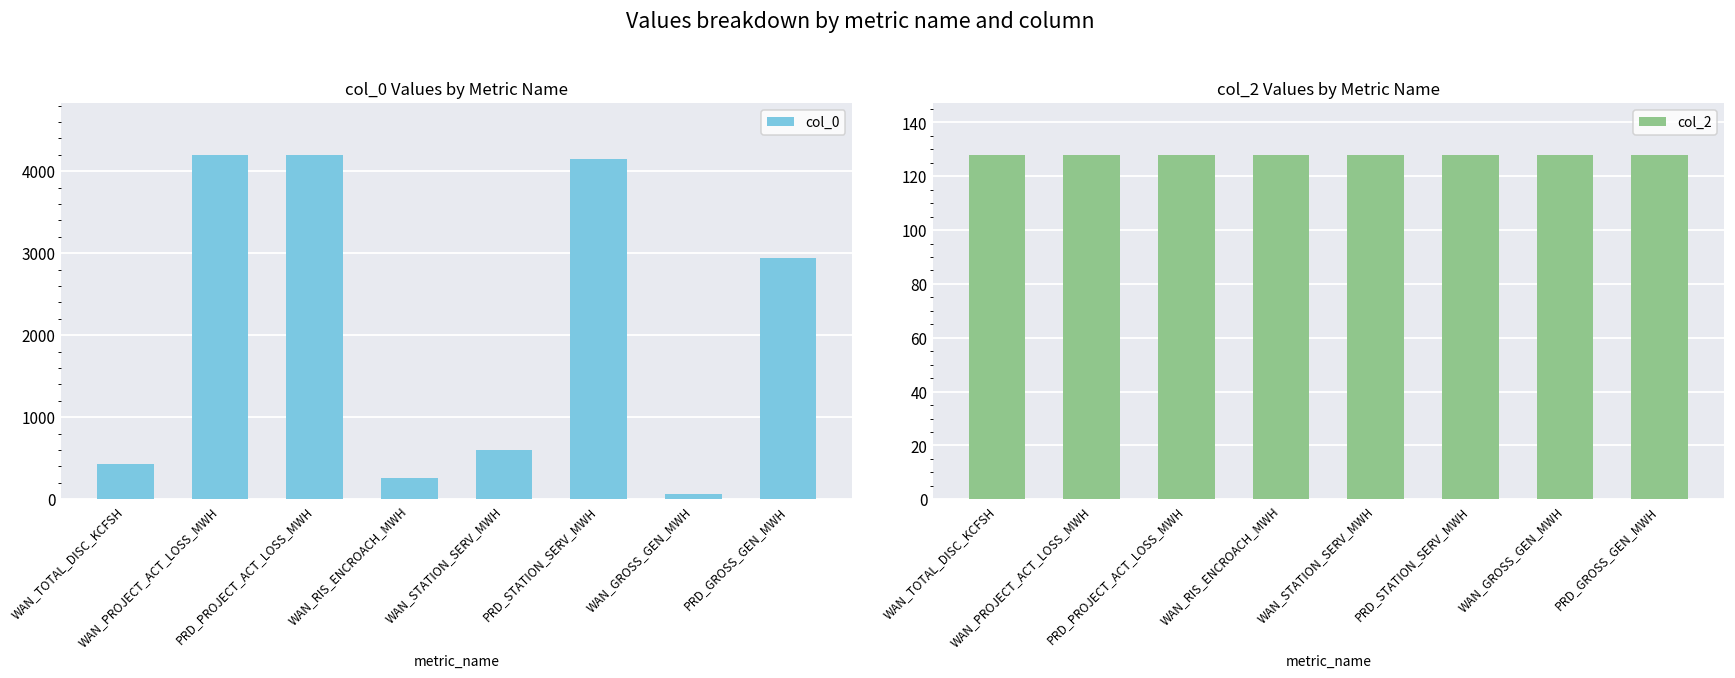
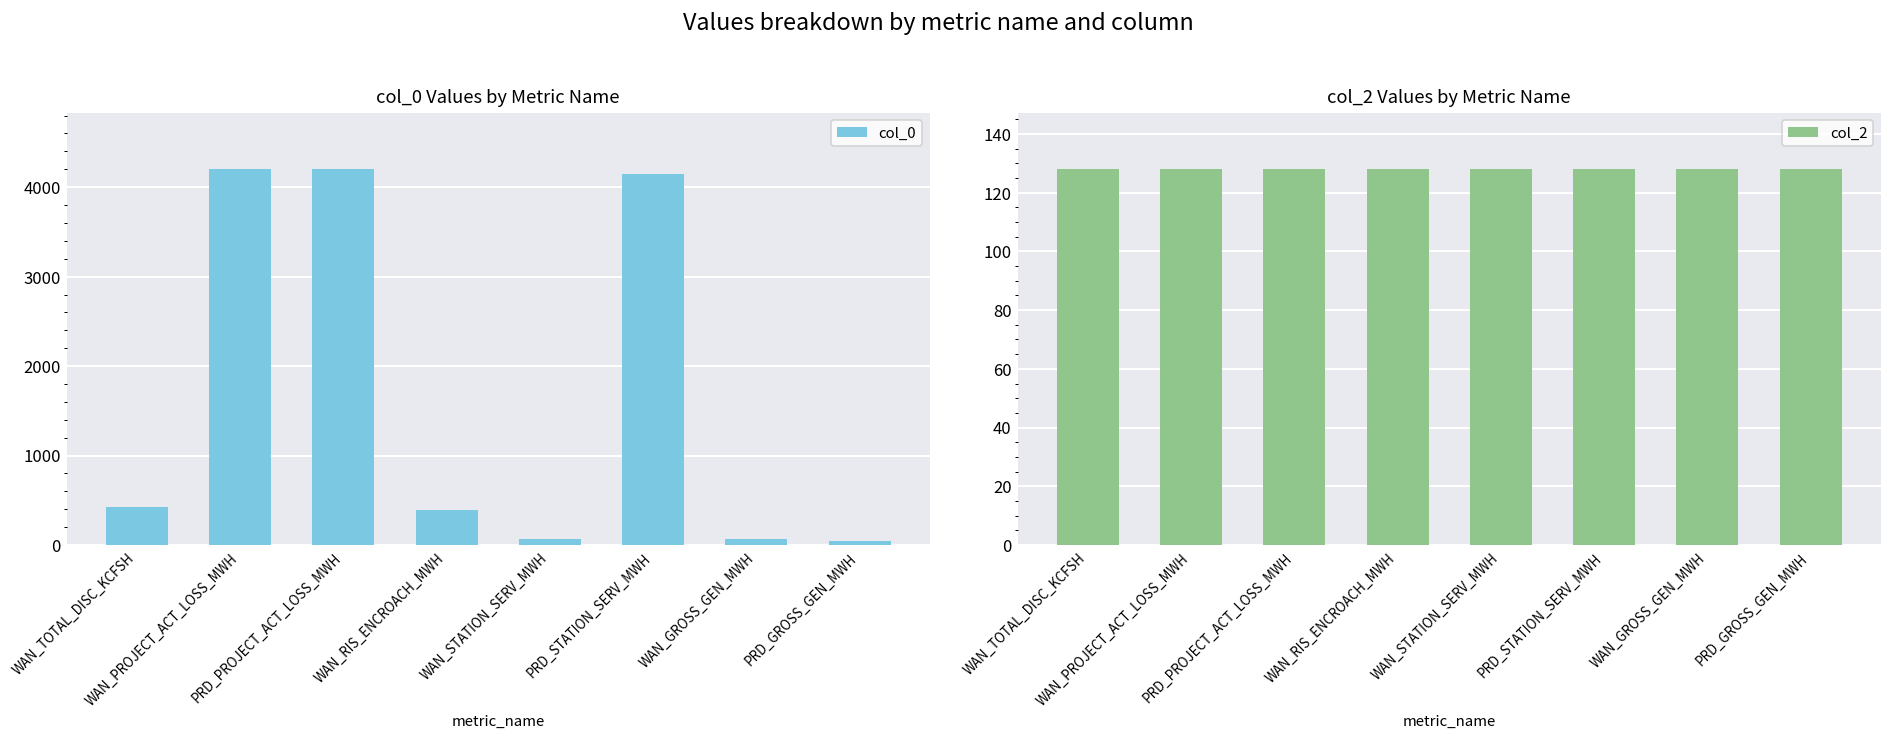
col_0 Values by Metric Name, WAN_RIS_ENCROACH_MWH: 300 -> 400
col_0 Values by Metric Name, WAN_STATION_SERV_MWH: 600 -> 100
col_0 Values by Metric Name, PRD_GROSS_GEN_MWH: 2900 -> 0
